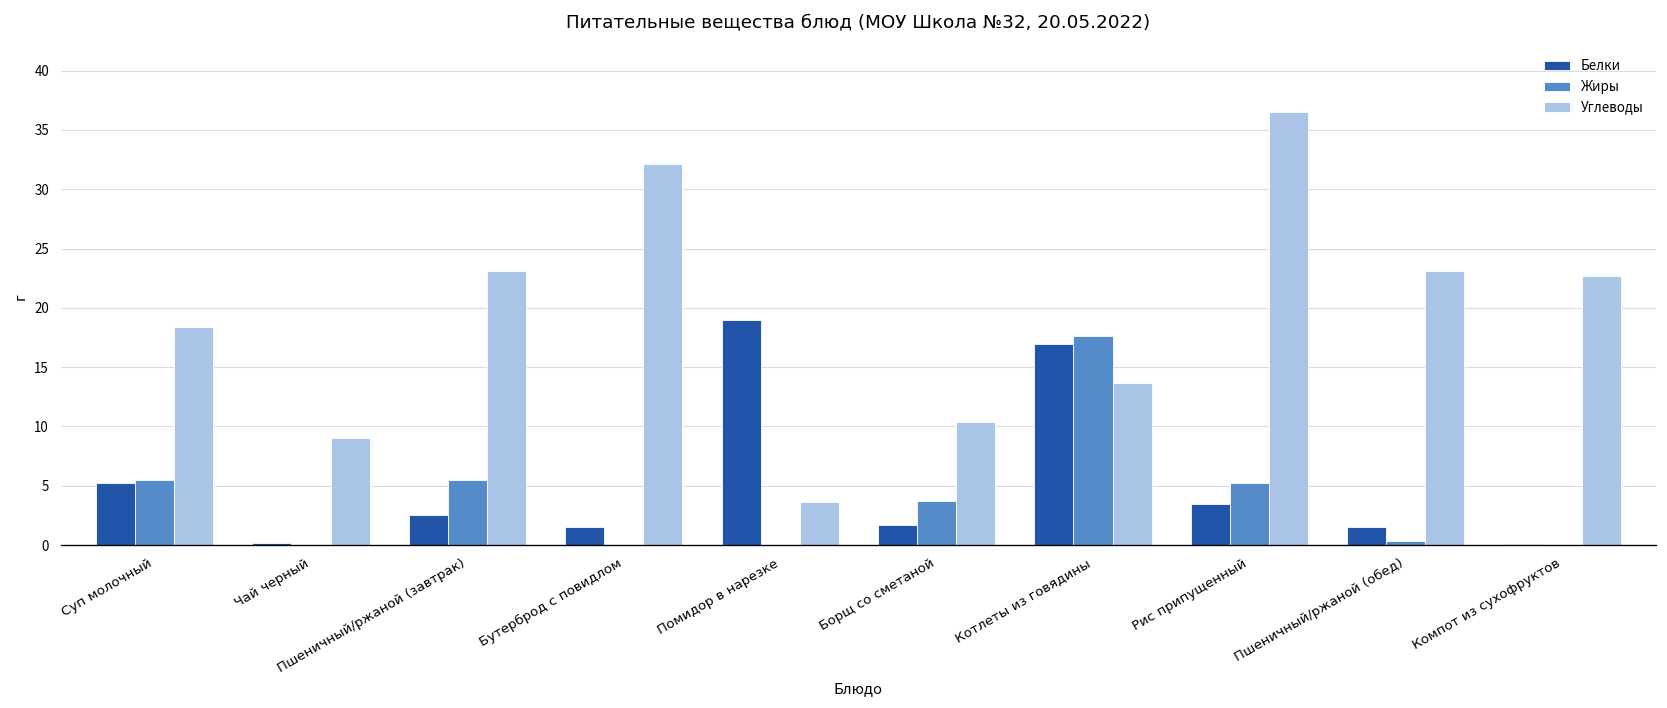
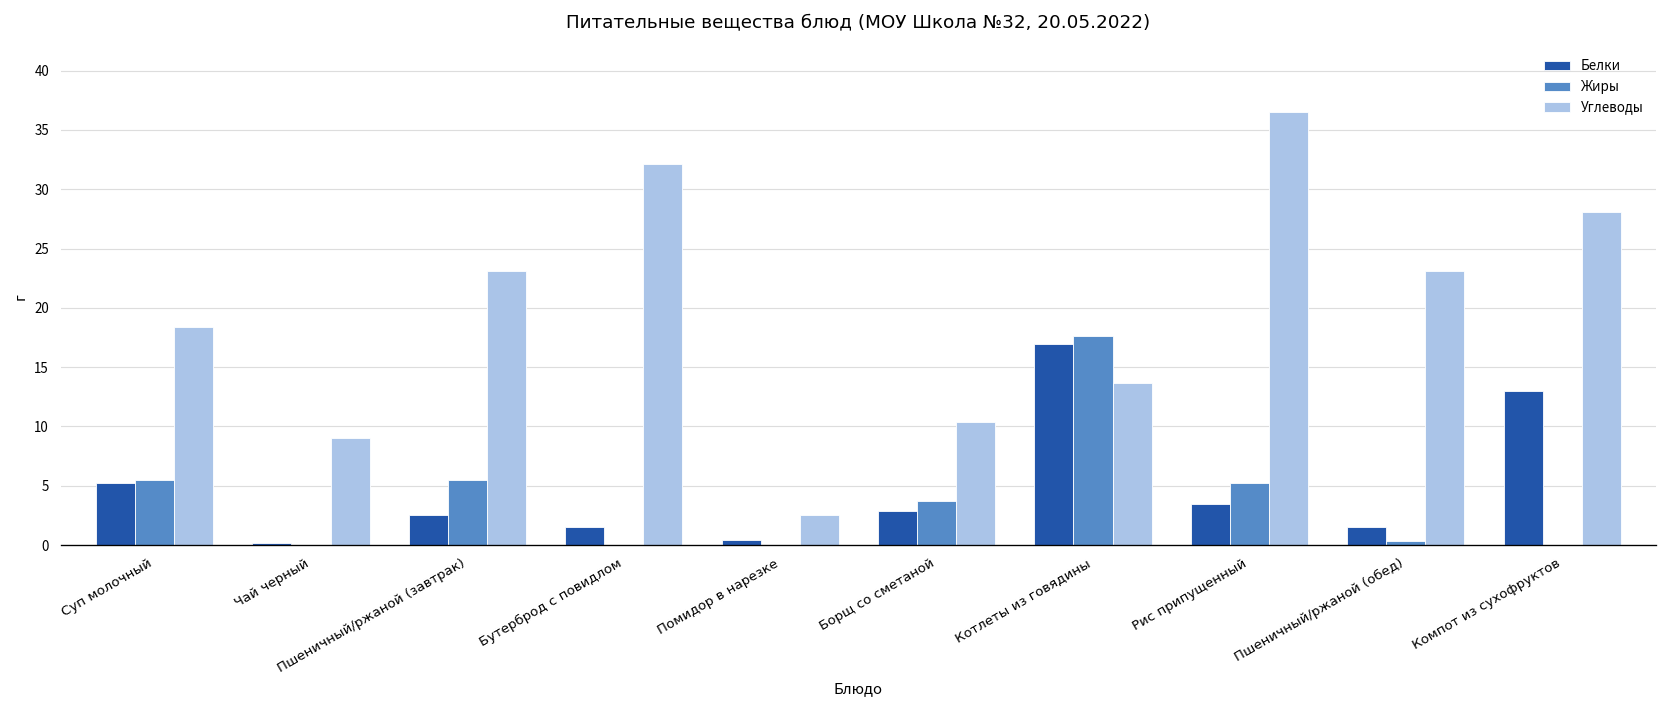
Белки, Помидор в нарезке: 19 -> 0
Углеводы, Помидор в нарезке: 4 -> 3
Белки, Борщ со сметаной: 2 -> 3
Белки, Компот из сухофруктов: 0 -> 13
Углеводы, Компот из сухофруктов: 23 -> 28
